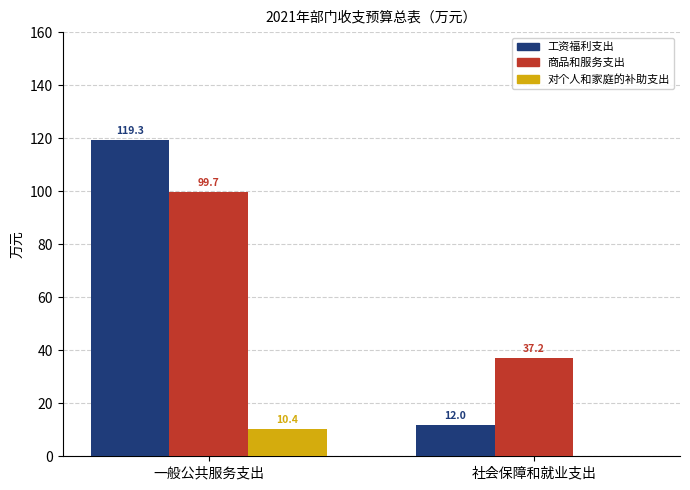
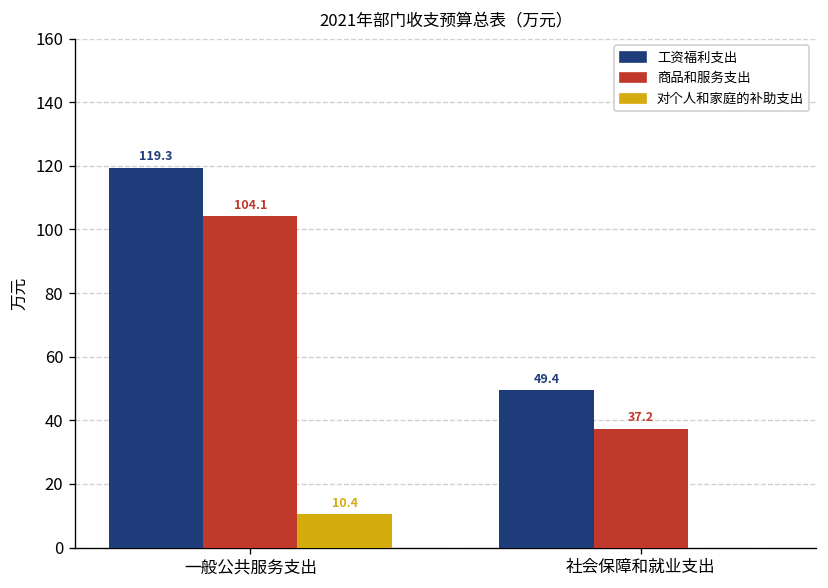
商品和服务支出, 一般公共服务支出: 99.7 -> 104.1
工资福利支出, 社会保障和就业支出: 12.0 -> 49.4
